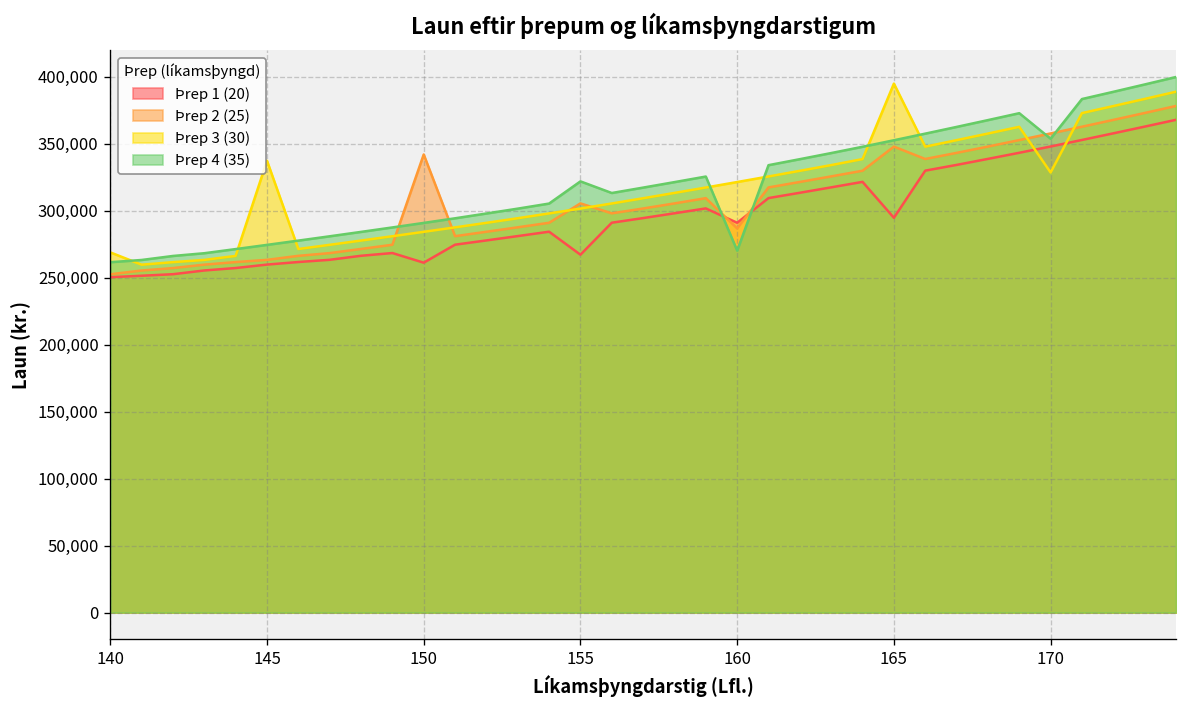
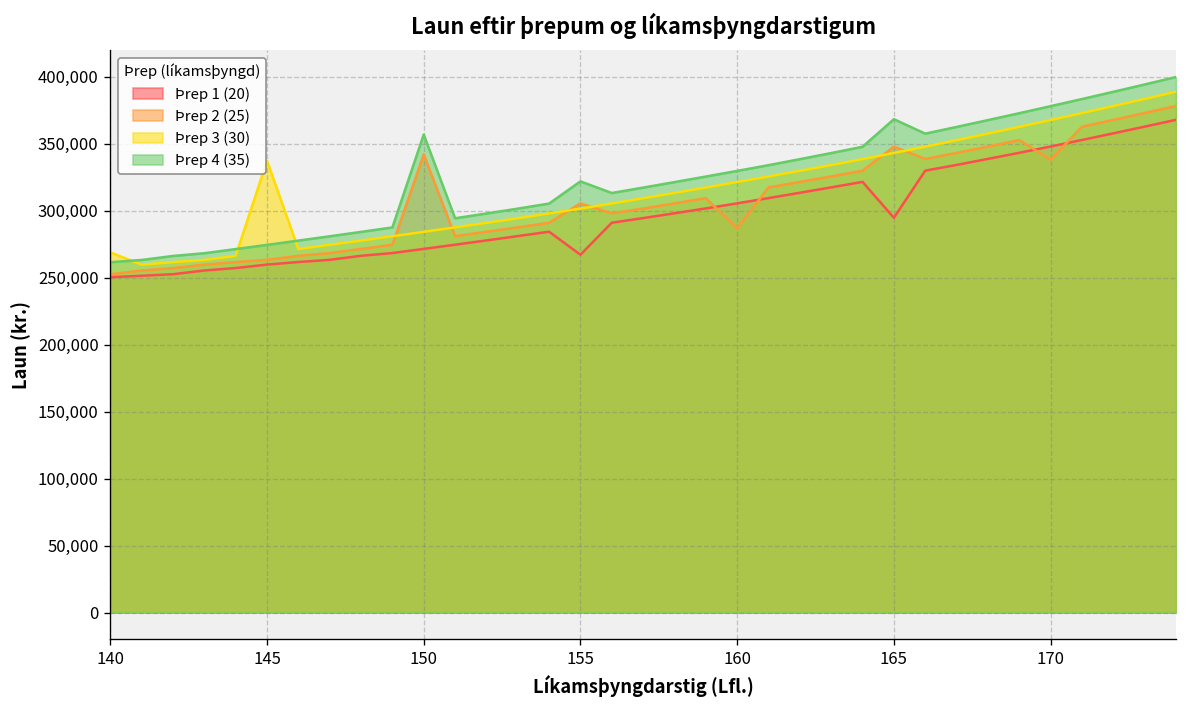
Þrep 1 (20), 150: 261,000 -> 272,000
Þrep 4 (35), 150: 291,000 -> 357,000
Þrep 1 (20), 160: 291,000 -> 306,000
Þrep 4 (35), 160: 270,000 -> 330,000
Þrep 3 (30), 165: 395,000 -> 343,000
Þrep 4 (35), 165: 353,000 -> 368,000
Þrep 2 (25), 170: 358,000 -> 338,000
Þrep 3 (30), 170: 329,000 -> 368,000
Þrep 4 (35), 170: 354,000 -> 378,000
